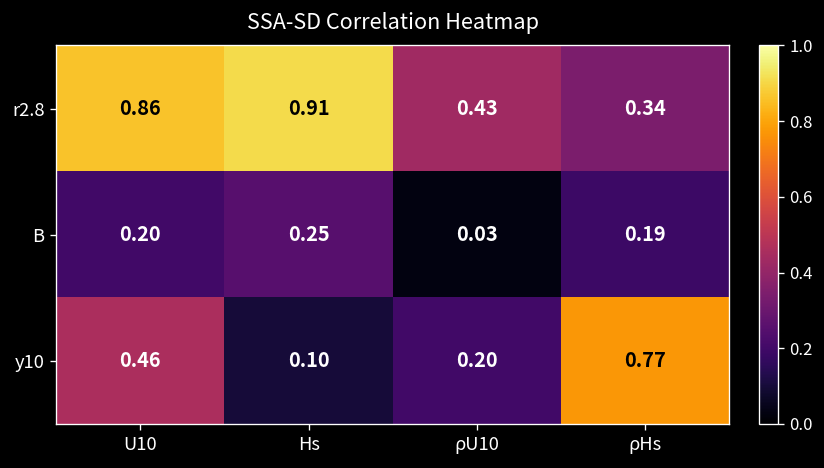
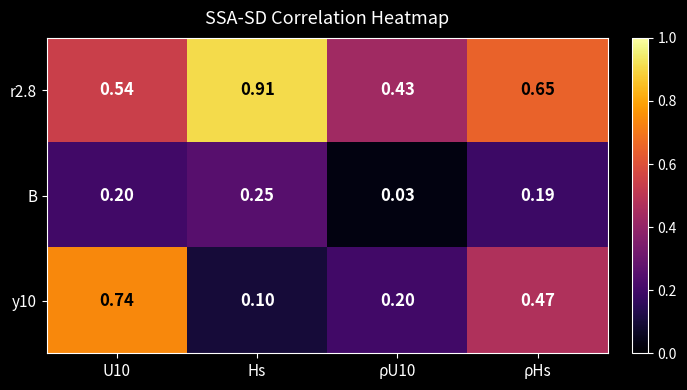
r2.8, U10: 0.86 -> 0.54
r2.8, ρHs: 0.34 -> 0.65
y10, U10: 0.46 -> 0.74
y10, ρHs: 0.77 -> 0.47
